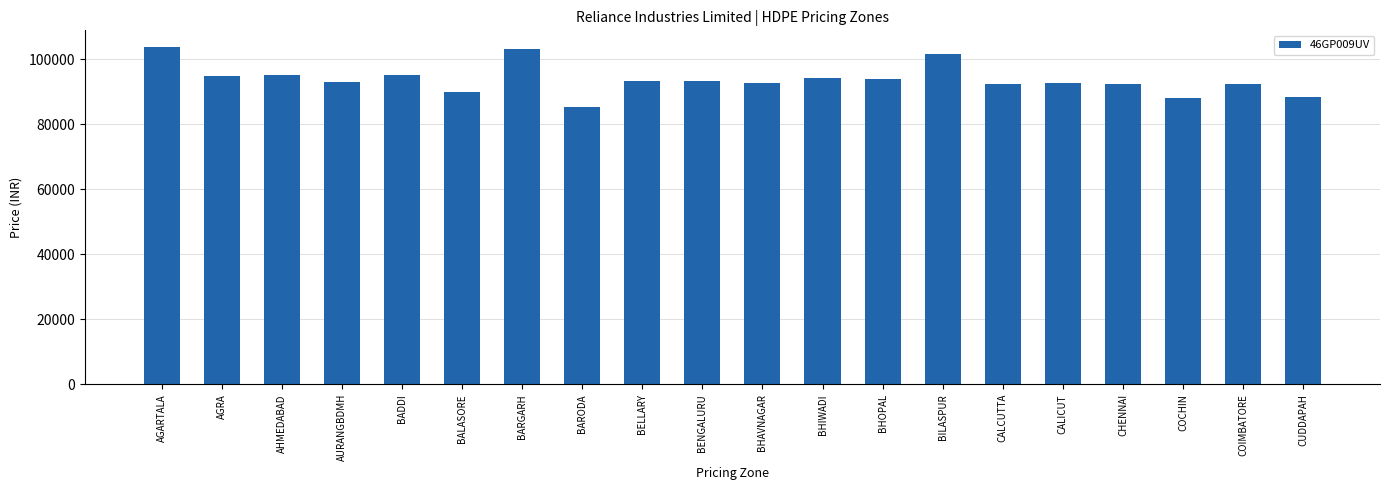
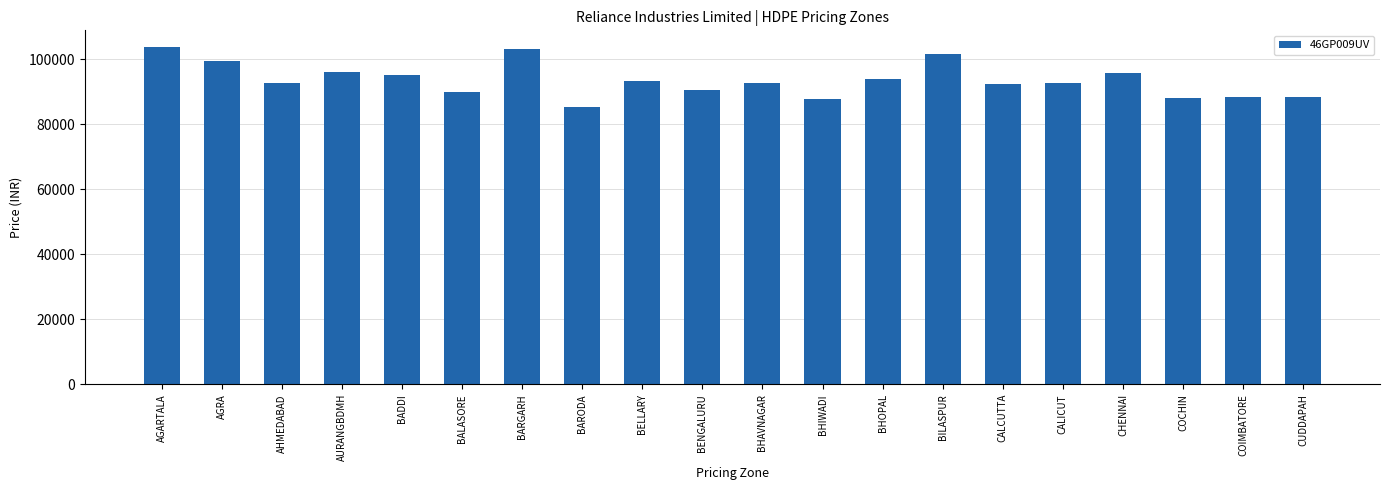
AGRA: 95000 -> 99000
AHMEDABAD: 95000 -> 93000
AURANGBDMH: 93000 -> 96000
BENGALURU: 93000 -> 90000
BHIWADI: 94000 -> 88000
CHENNAI: 92000 -> 96000
COIMBATORE: 92000 -> 88000
